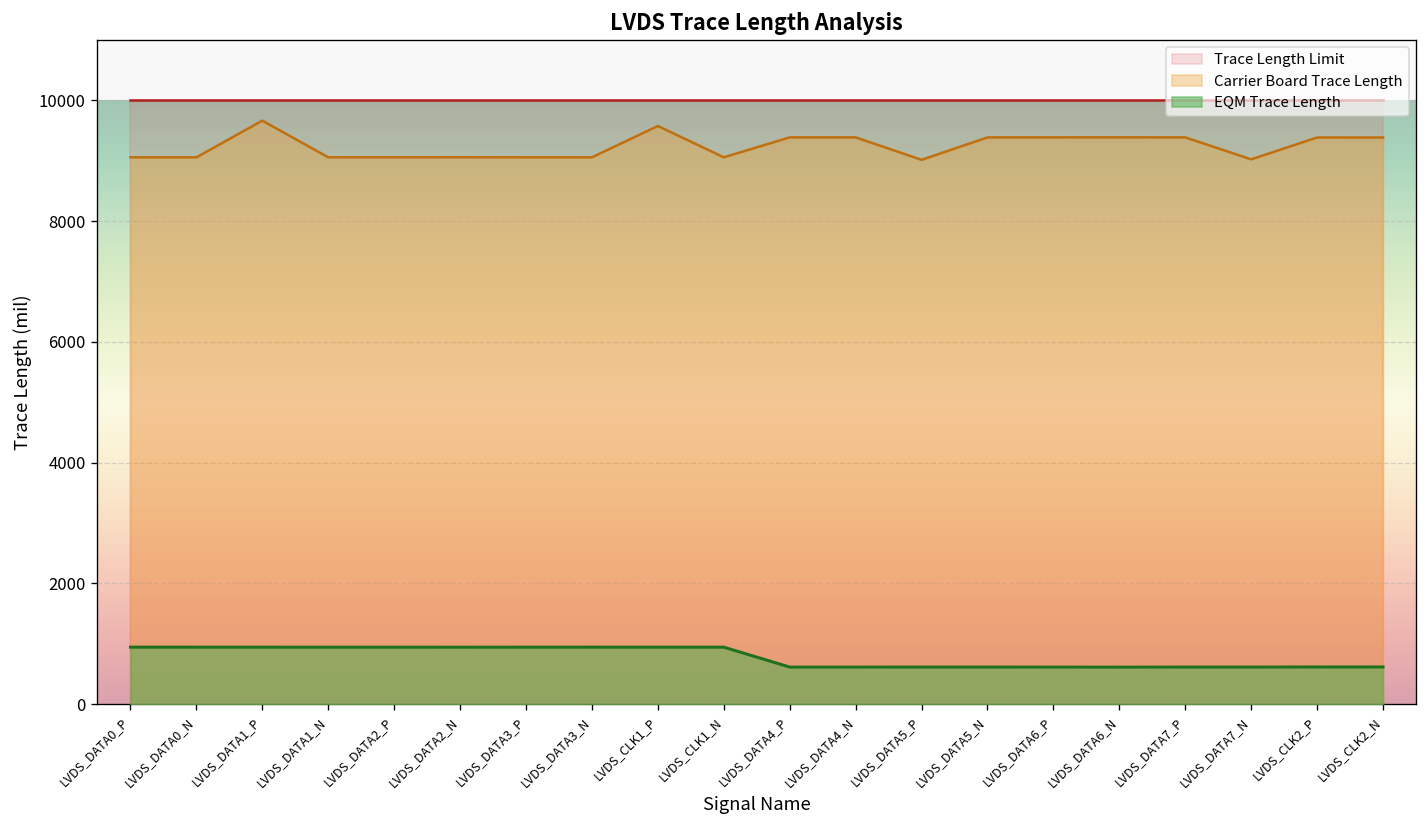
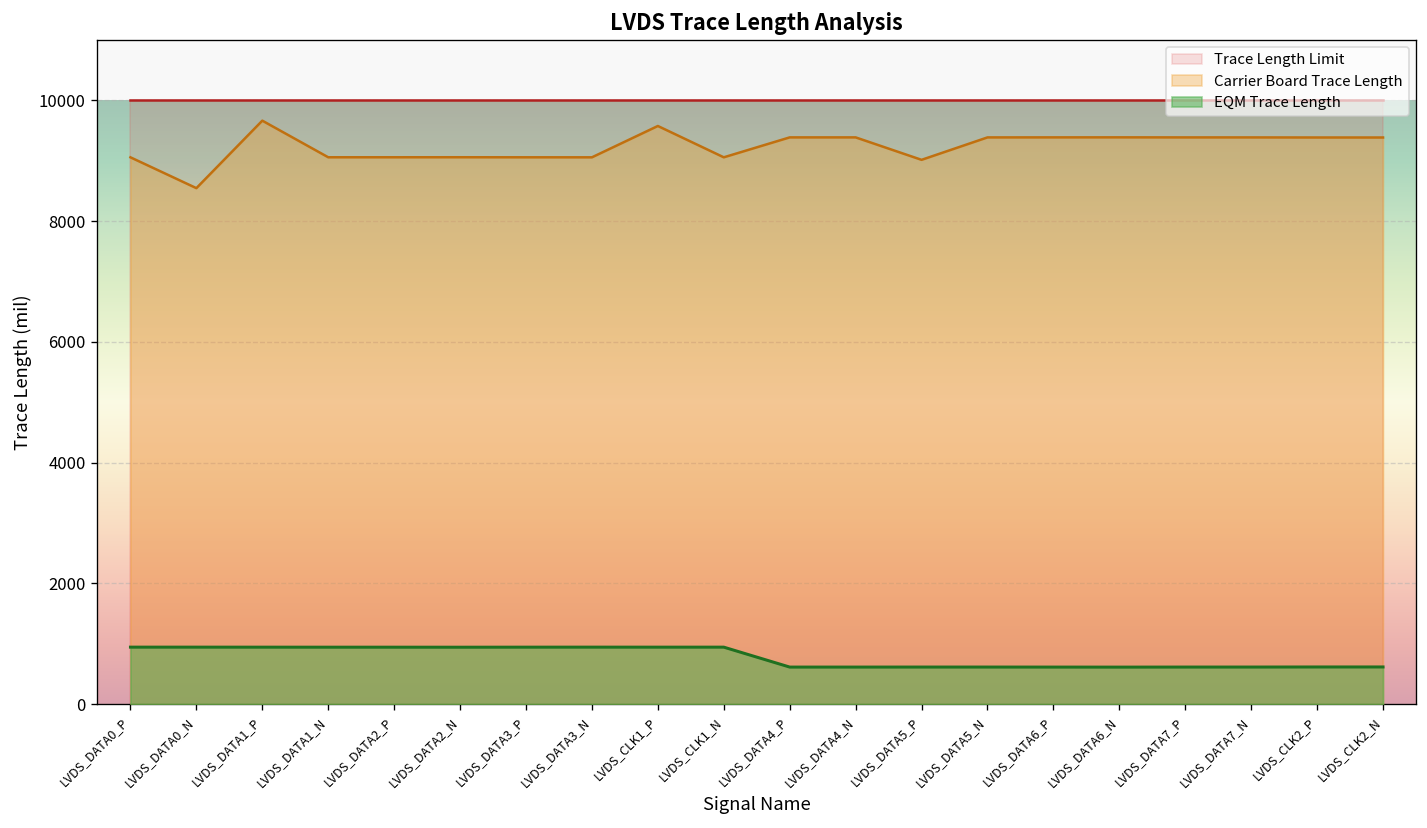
Carrier Board Trace Length, LVDS_DATA0_N: 9100 -> 8500
Carrier Board Trace Length, LVDS_DATA7_N: 9000 -> 9400
